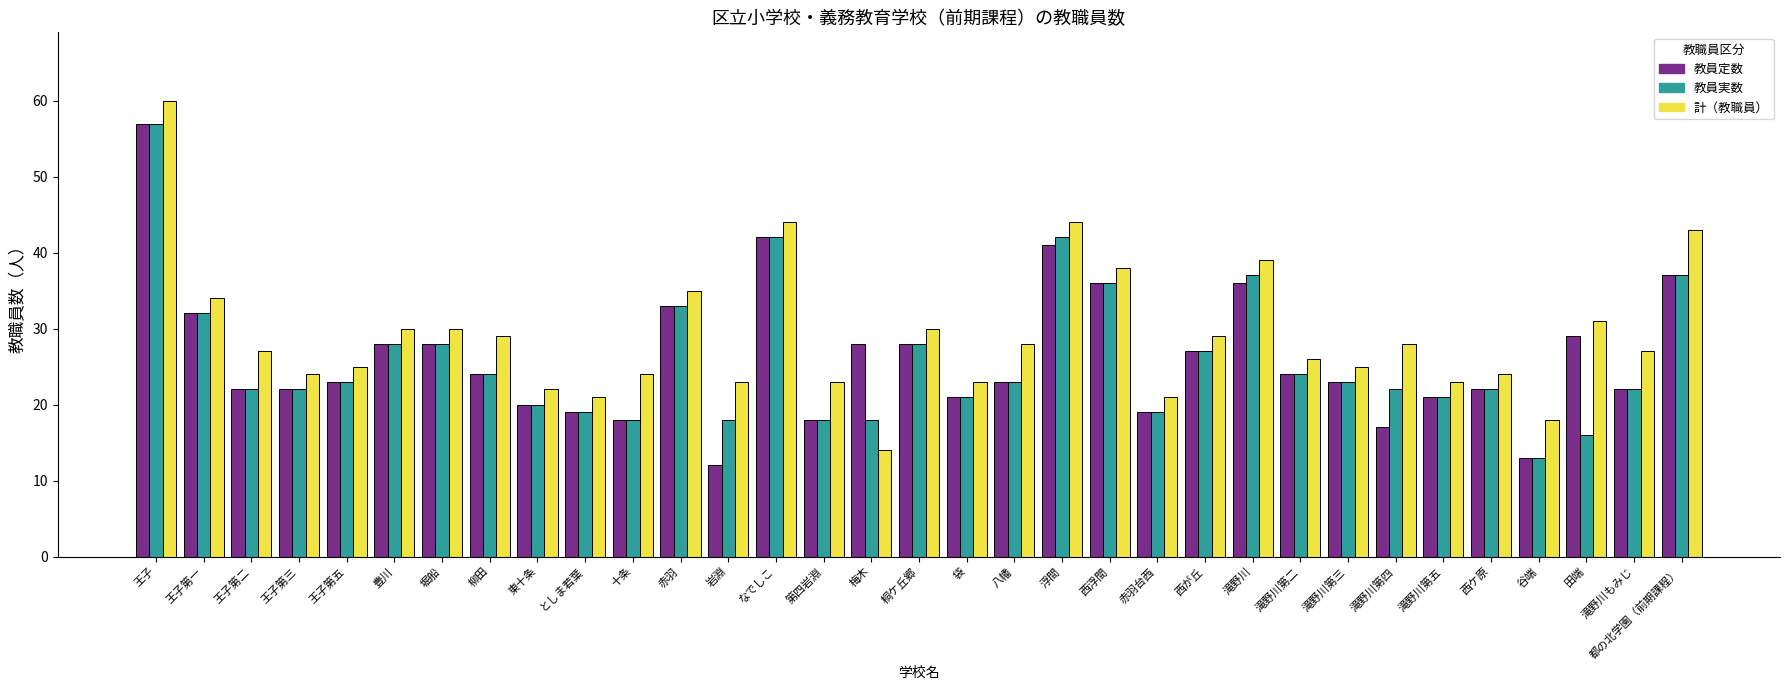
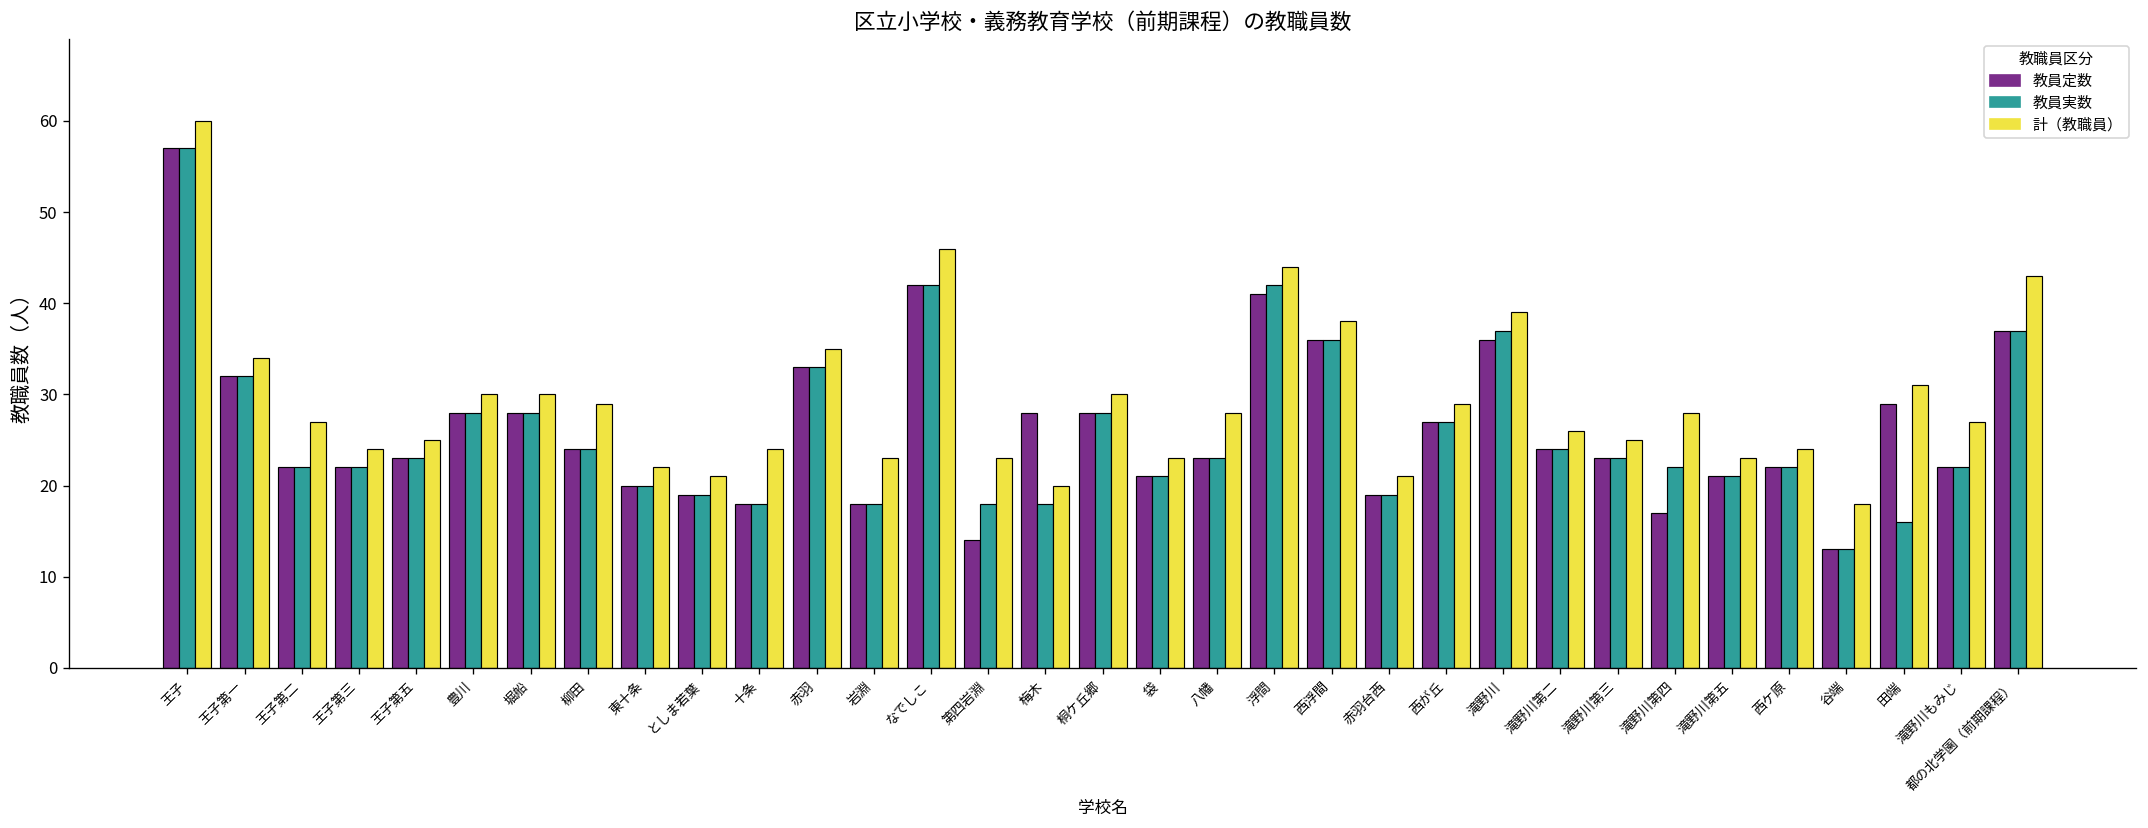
教員定数, 岩淵: 12 -> 18
計（教職員）, なでしこ: 44 -> 46
教員定数, 第四岩淵: 18 -> 14
計（教職員）, 梅木: 14 -> 20
